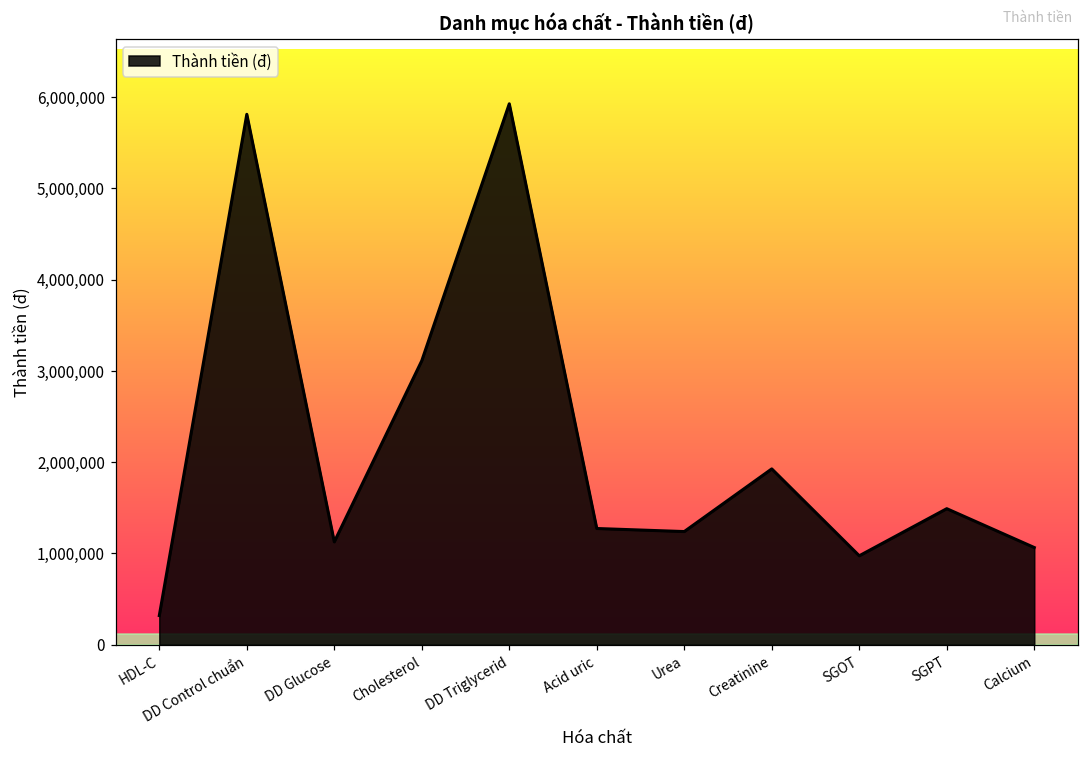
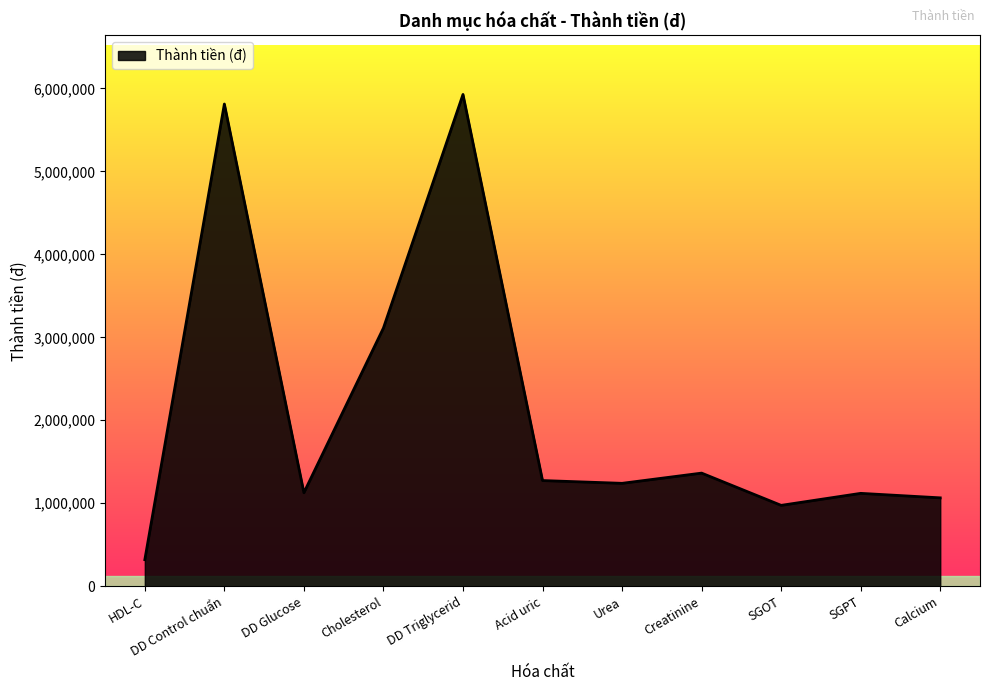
Creatinine: 1,900,000 -> 1,400,000
SGPT: 1,500,000 -> 1,100,000
